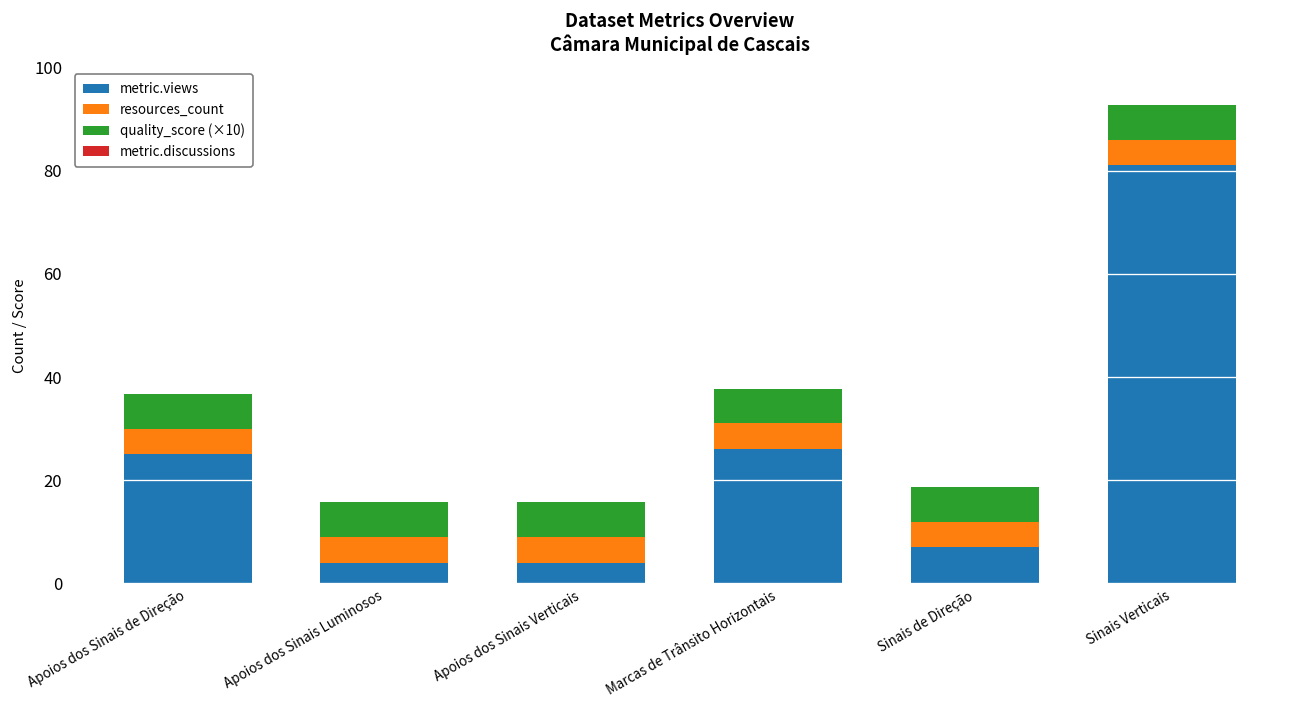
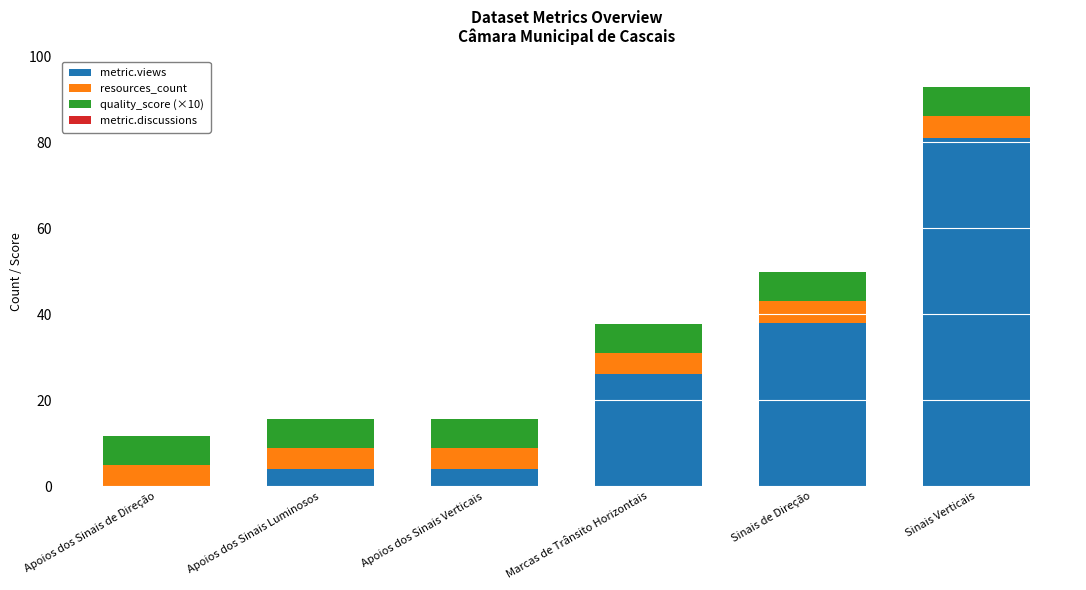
metric.views, Apoios dos Sinais de Direção: 25 -> 0
metric.views, Sinais de Direção: 7 -> 38
